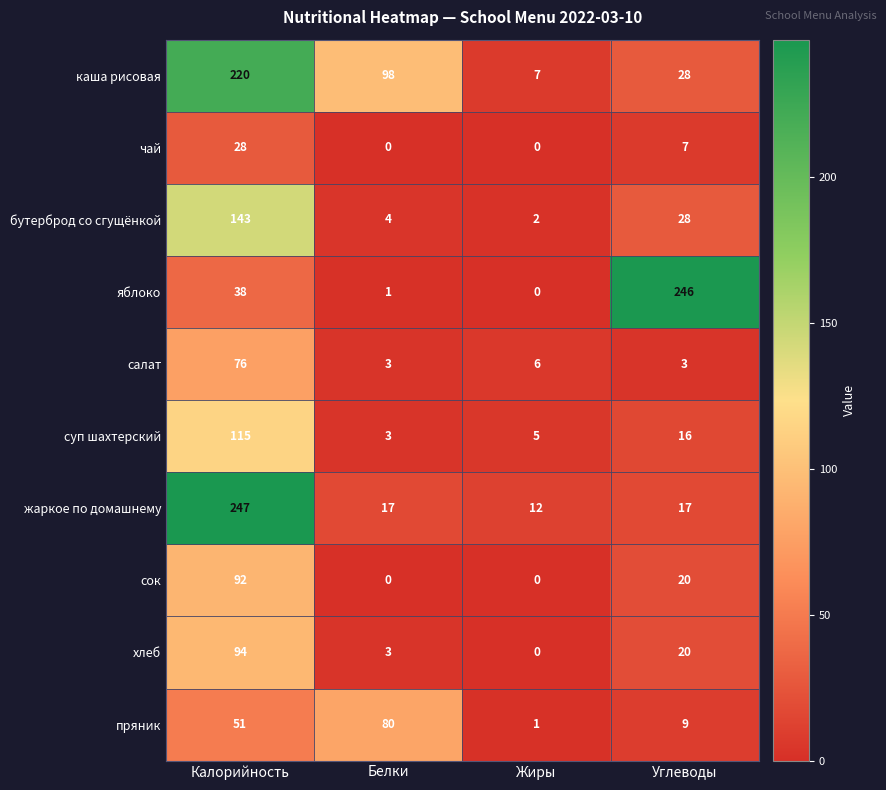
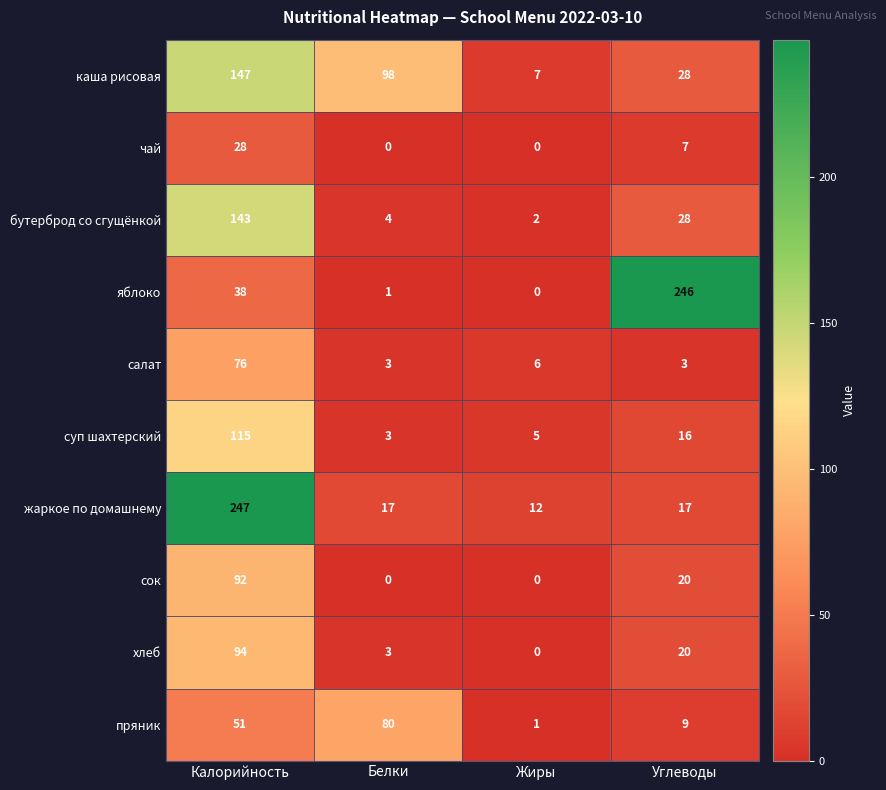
каша рисовая, Калорийность: 220 -> 147
